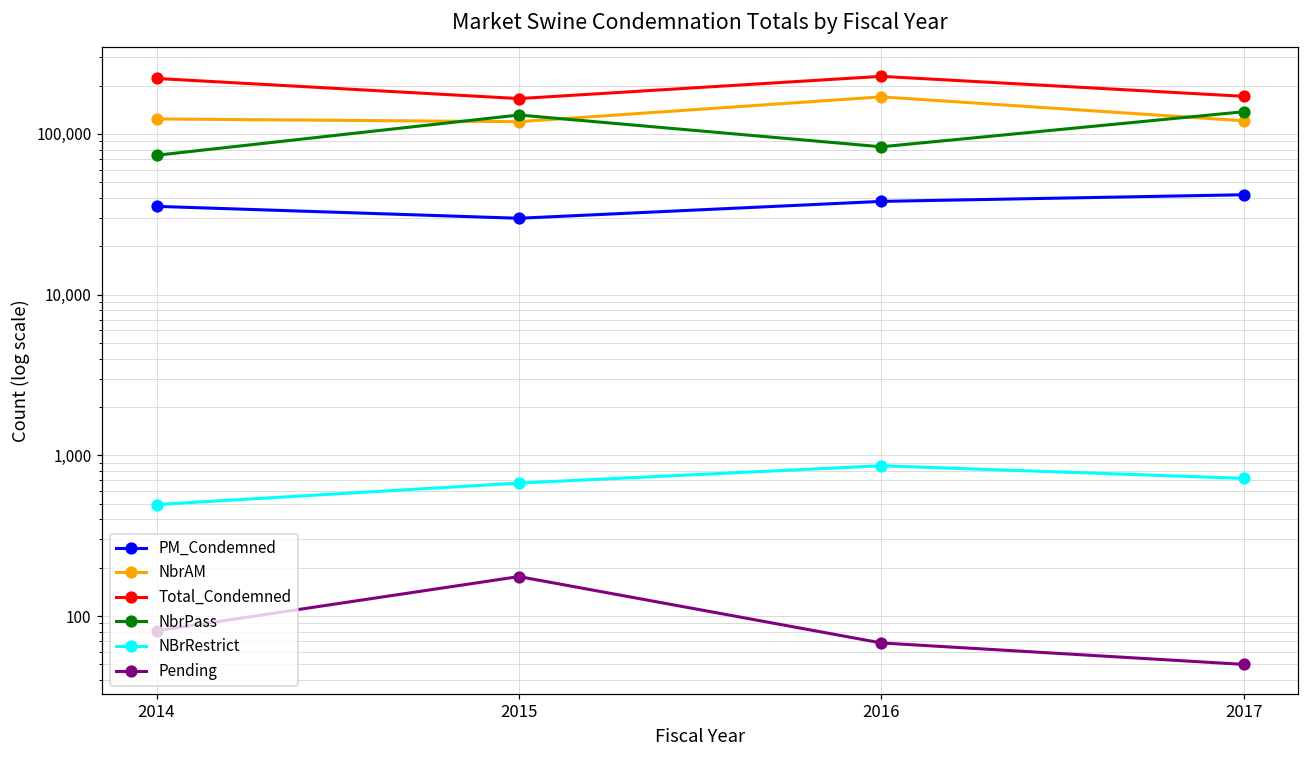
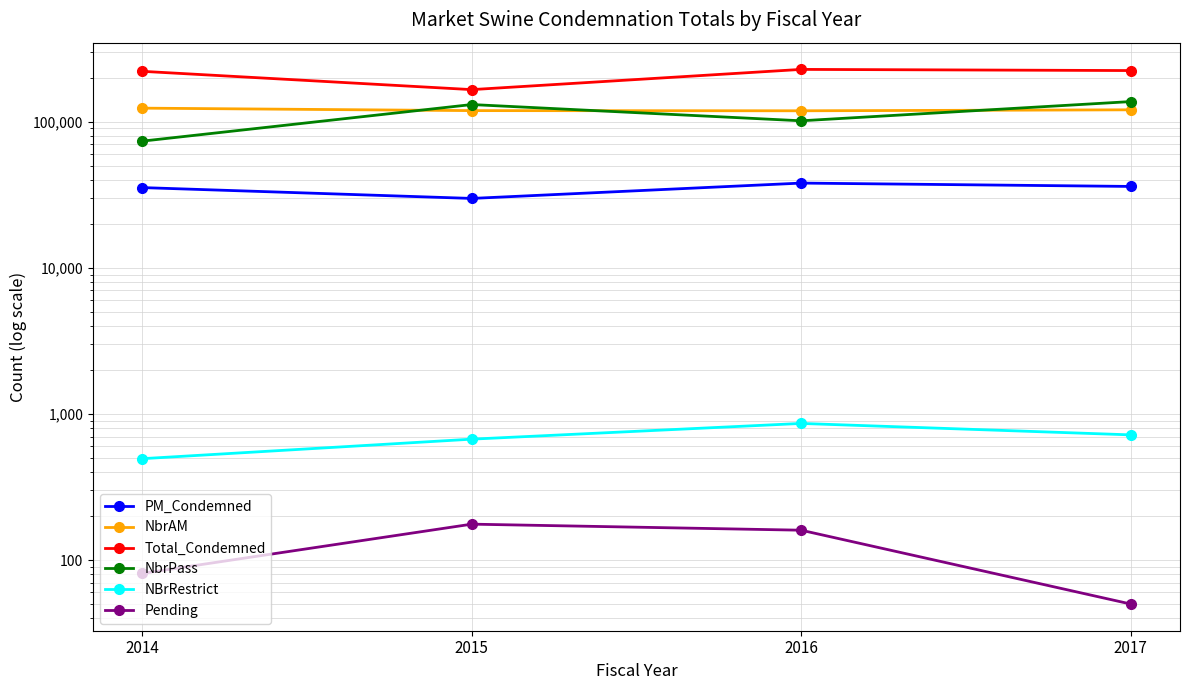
NbrAM, 2016: 170,000 -> 120,000
NbrPass, 2016: 80,000 -> 100,000
Pending, 2016: 70 -> 160
PM_Condemned, 2017: 42,000 -> 36,000
Total_Condemned, 2017: 170,000 -> 220,000
